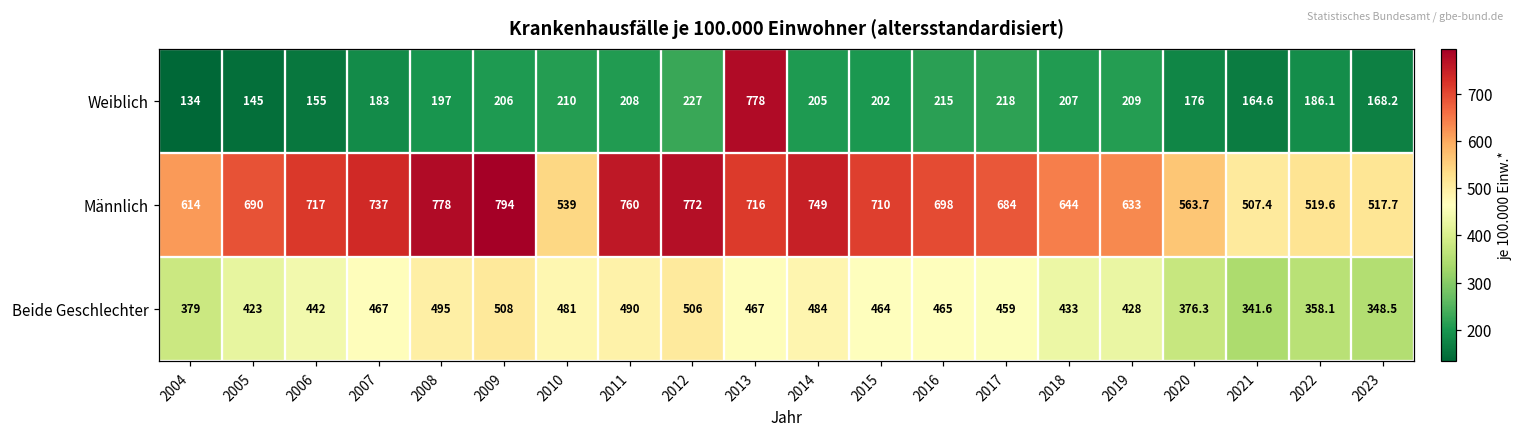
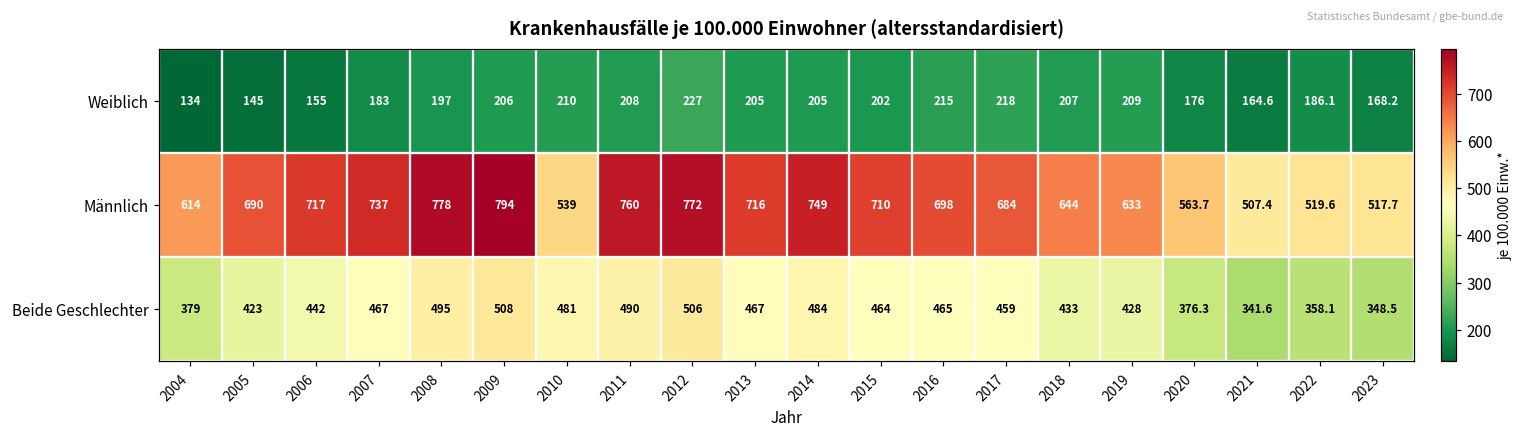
Weiblich, 2013: 778 -> 205
